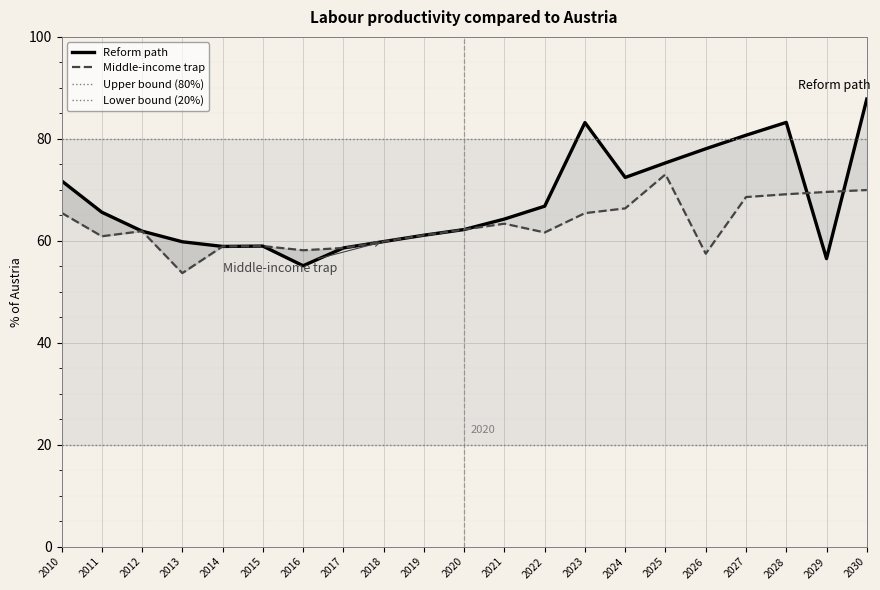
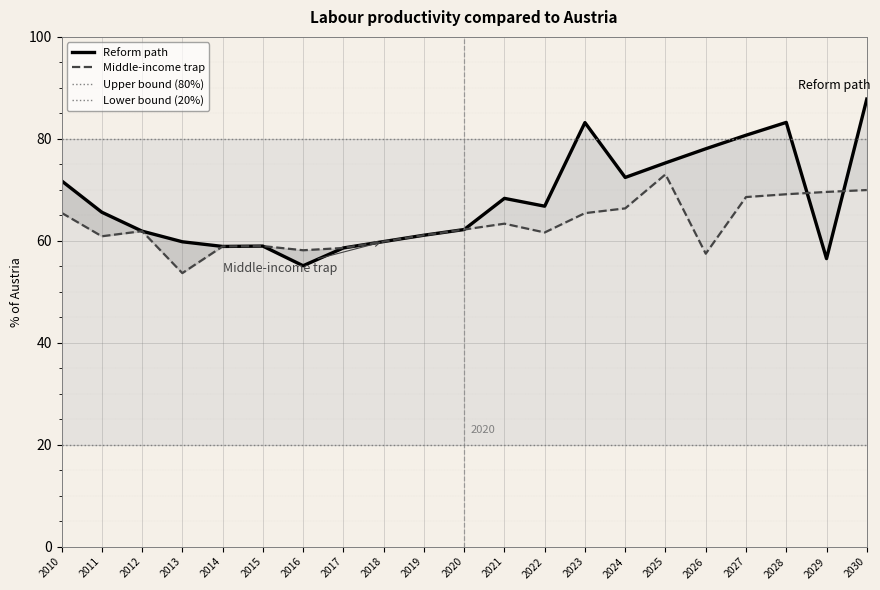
Reform path, 2021: 64 -> 68
